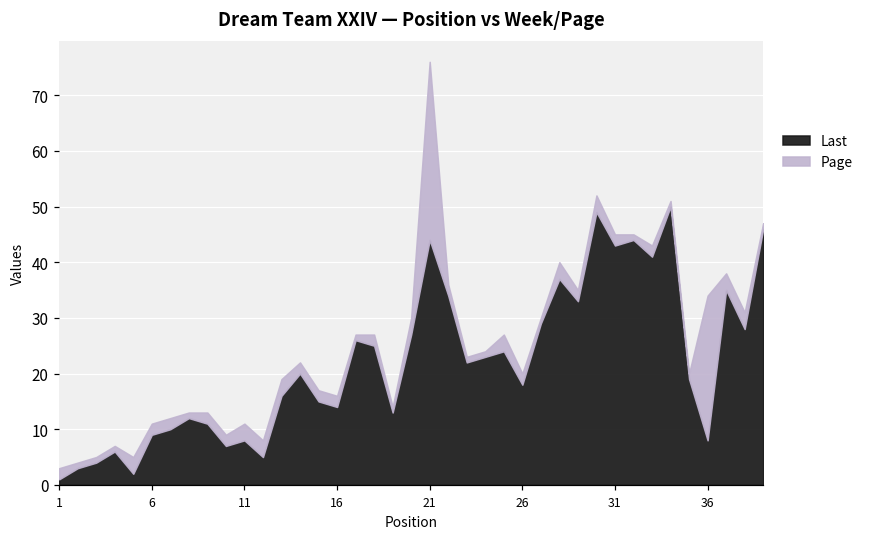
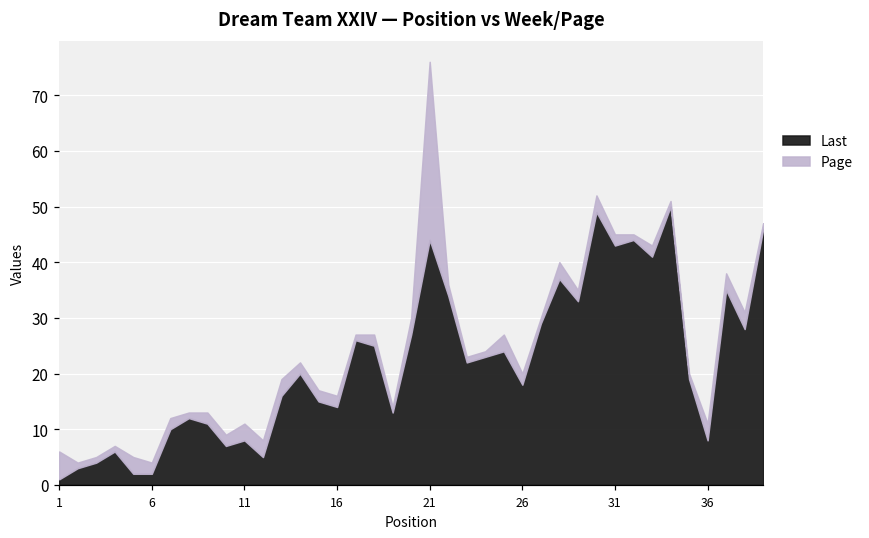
Page, 1: 2 -> 5
Last, 6: 9 -> 2
Page, 36: 26 -> 3
